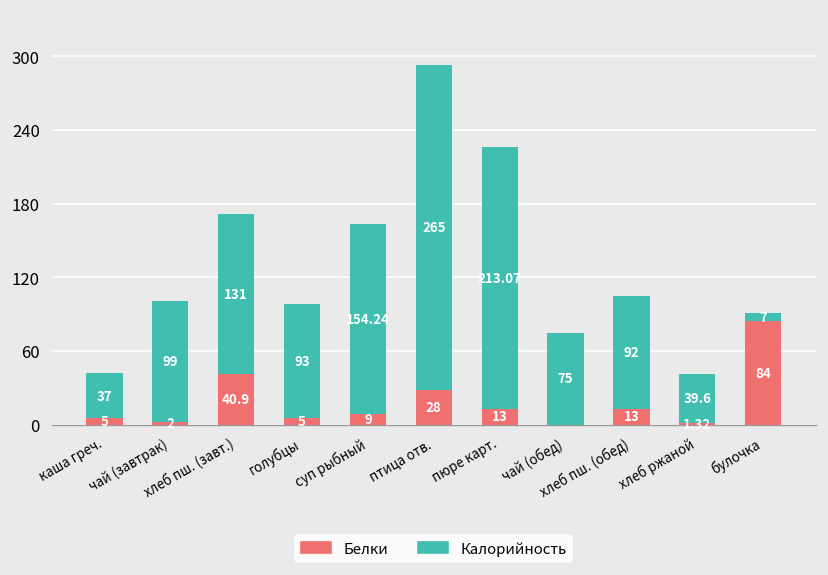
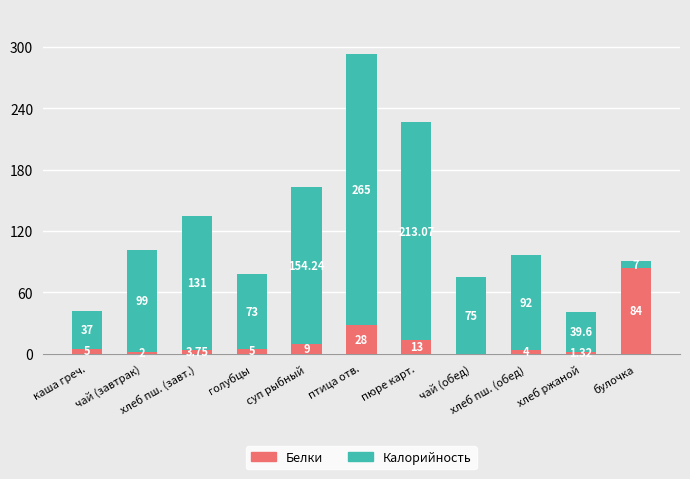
Белки, хлеб пш. (завт.): 40.9 -> 3.75
Калорийность, голубцы: 93 -> 73
Белки, хлеб пш. (обед): 13 -> 4
